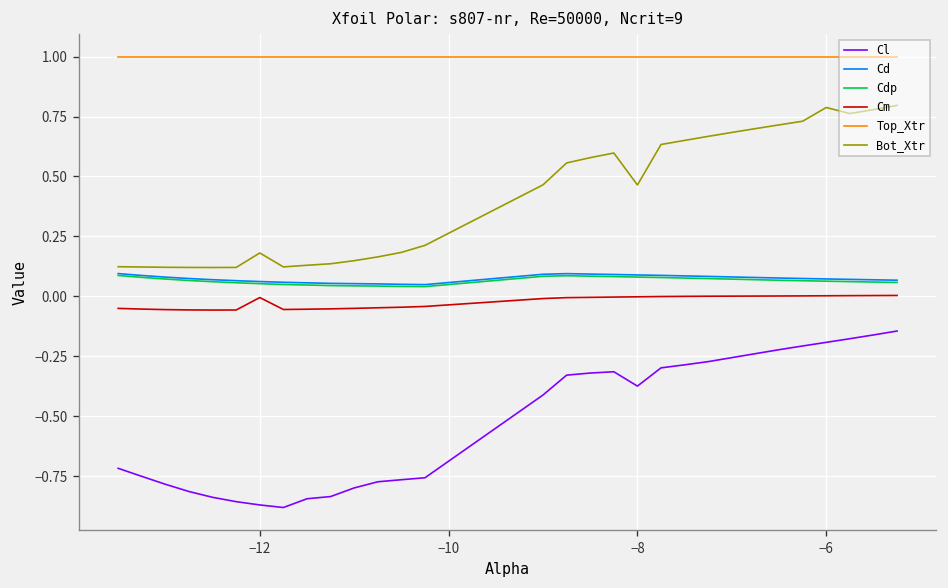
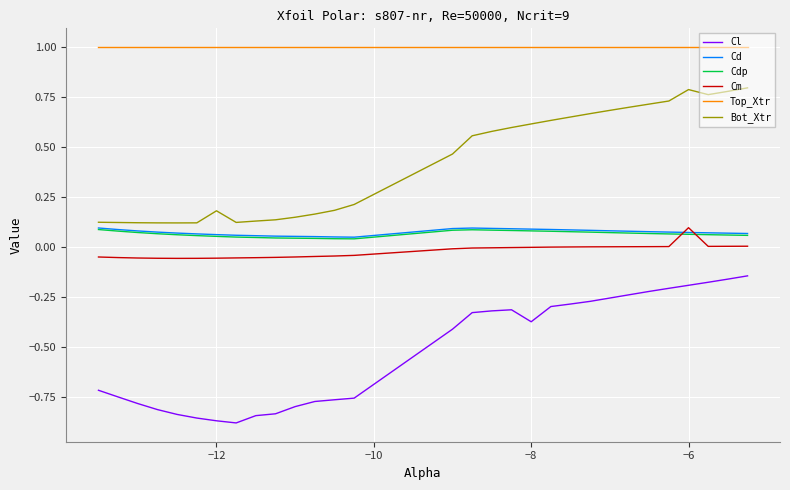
Cm, −12: 0.00 -> -0.06
Bot_Xtr, −8: 0.46 -> 0.62
Cm, −6: 0.00 -> 0.10
